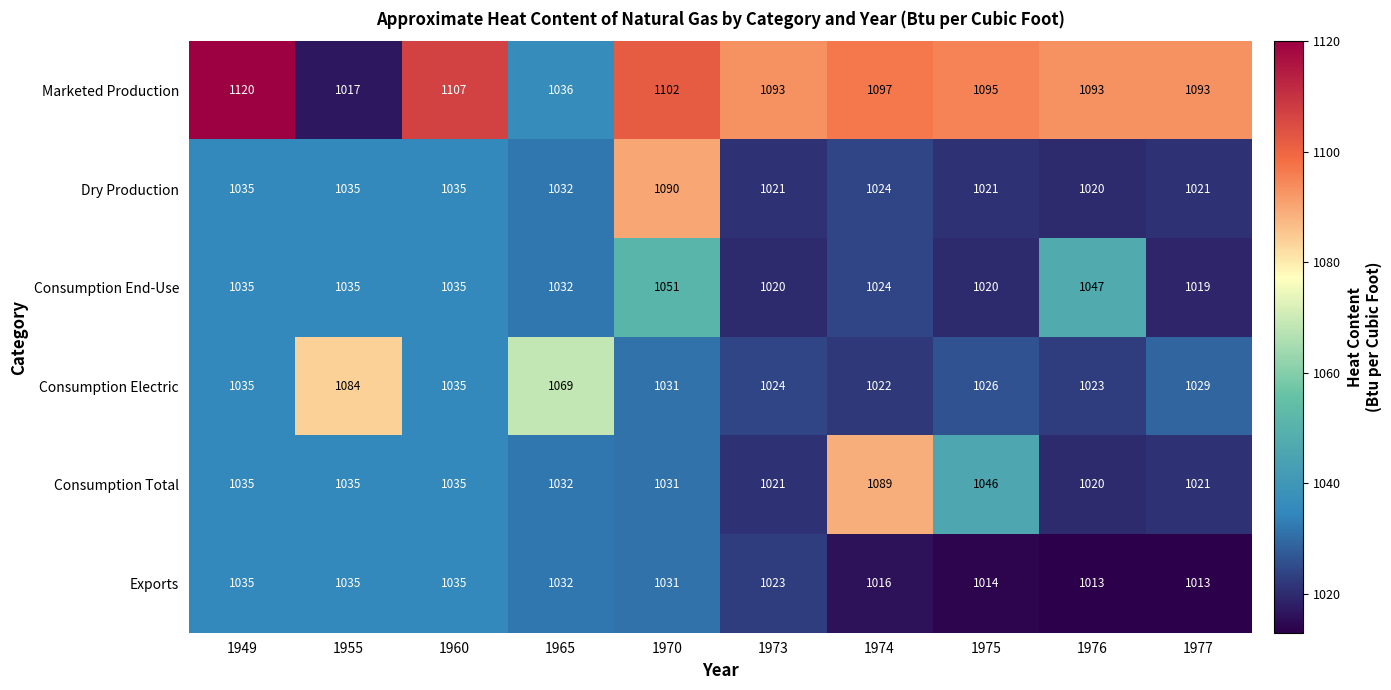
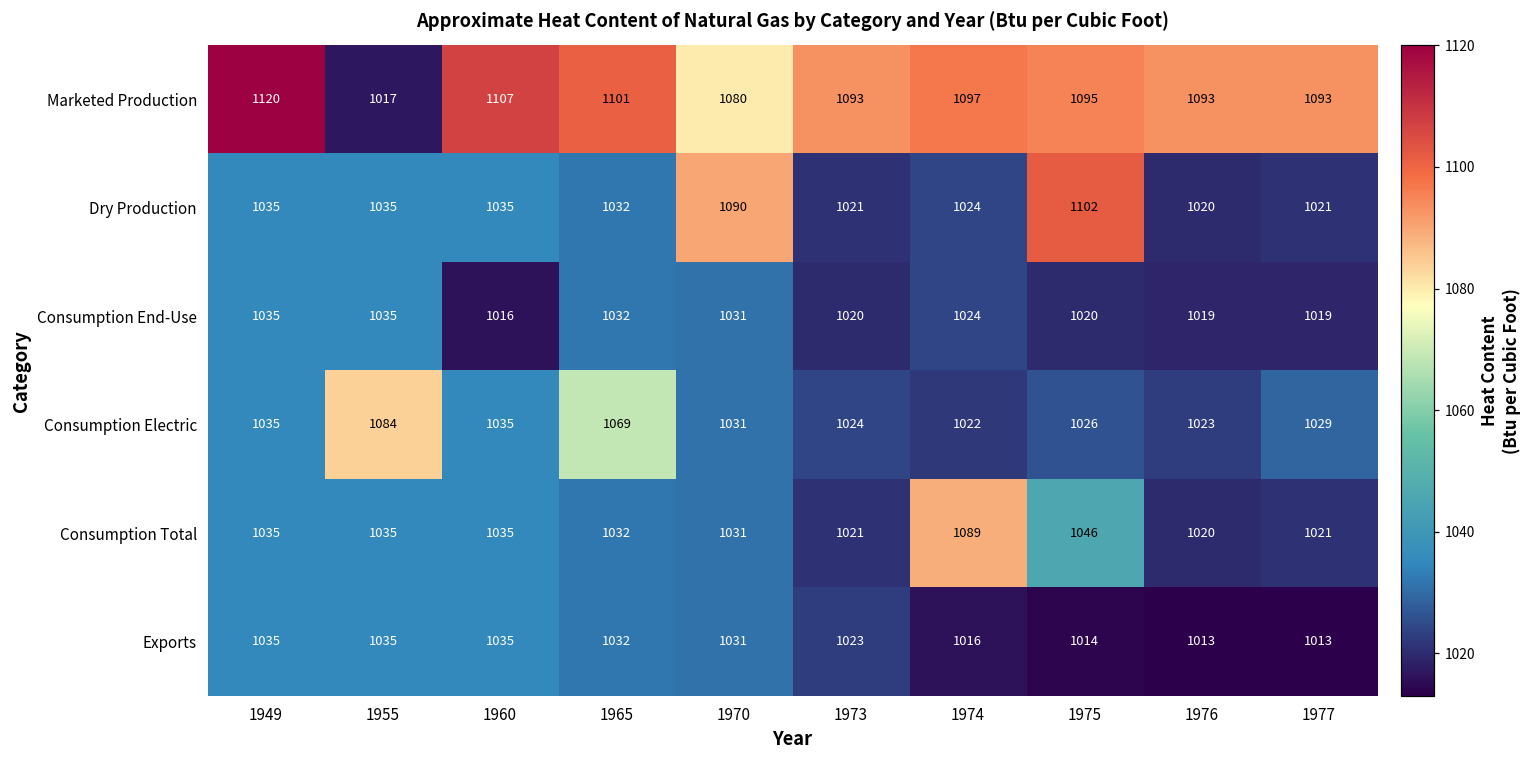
Marketed Production, 1965: 1036 -> 1101
Marketed Production, 1970: 1102 -> 1080
Dry Production, 1975: 1021 -> 1102
Consumption End-Use, 1960: 1035 -> 1016
Consumption End-Use, 1970: 1051 -> 1031
Consumption End-Use, 1976: 1047 -> 1019
